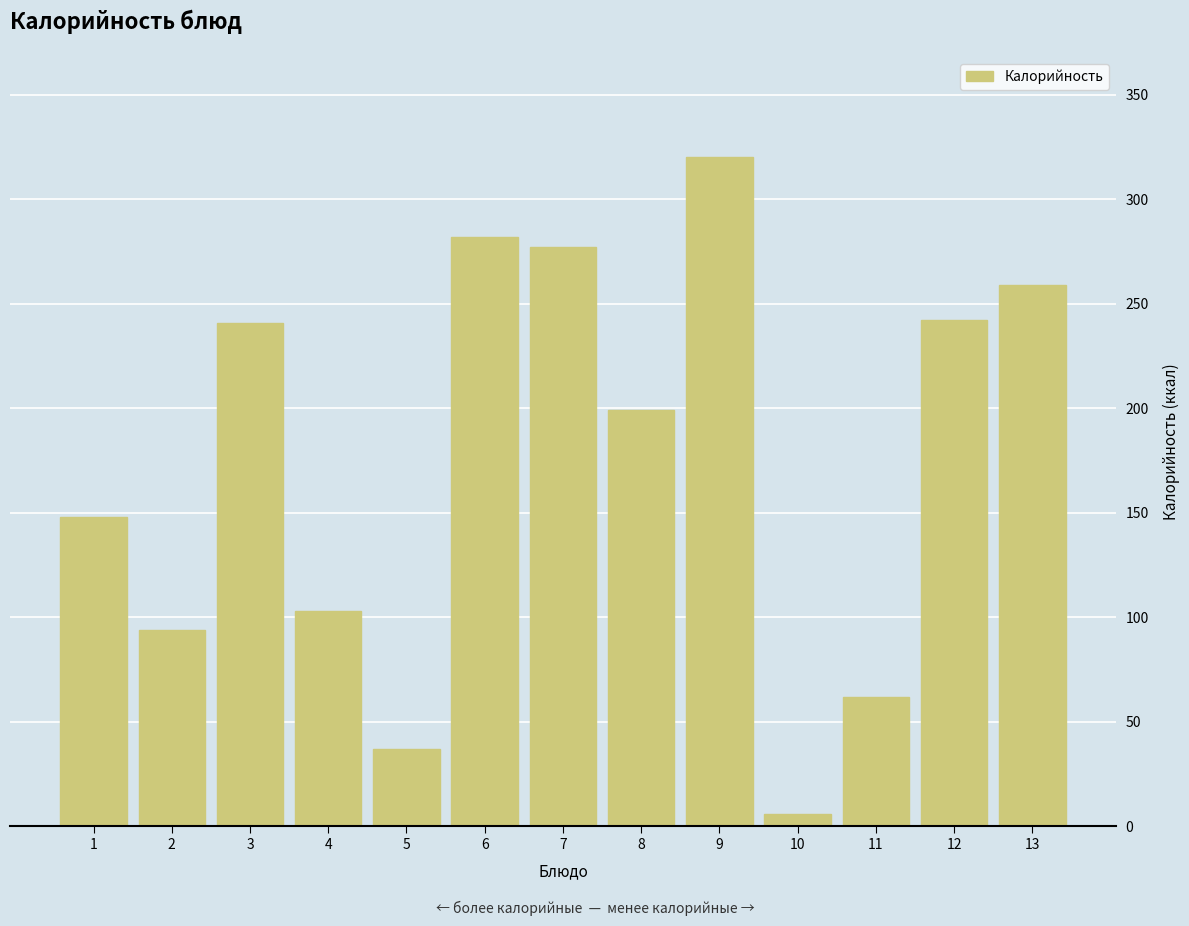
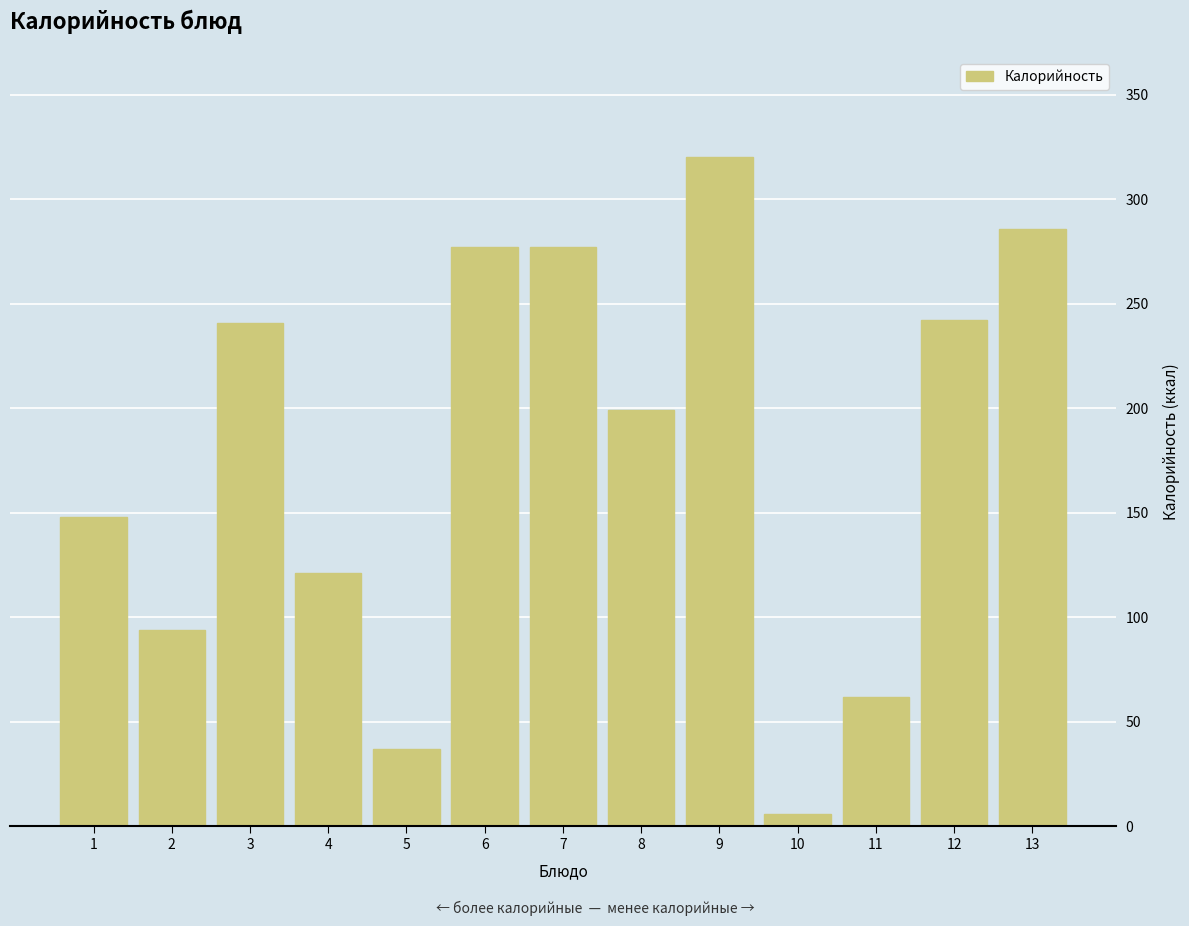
4: 103 -> 121
6: 282 -> 277
13: 259 -> 286
